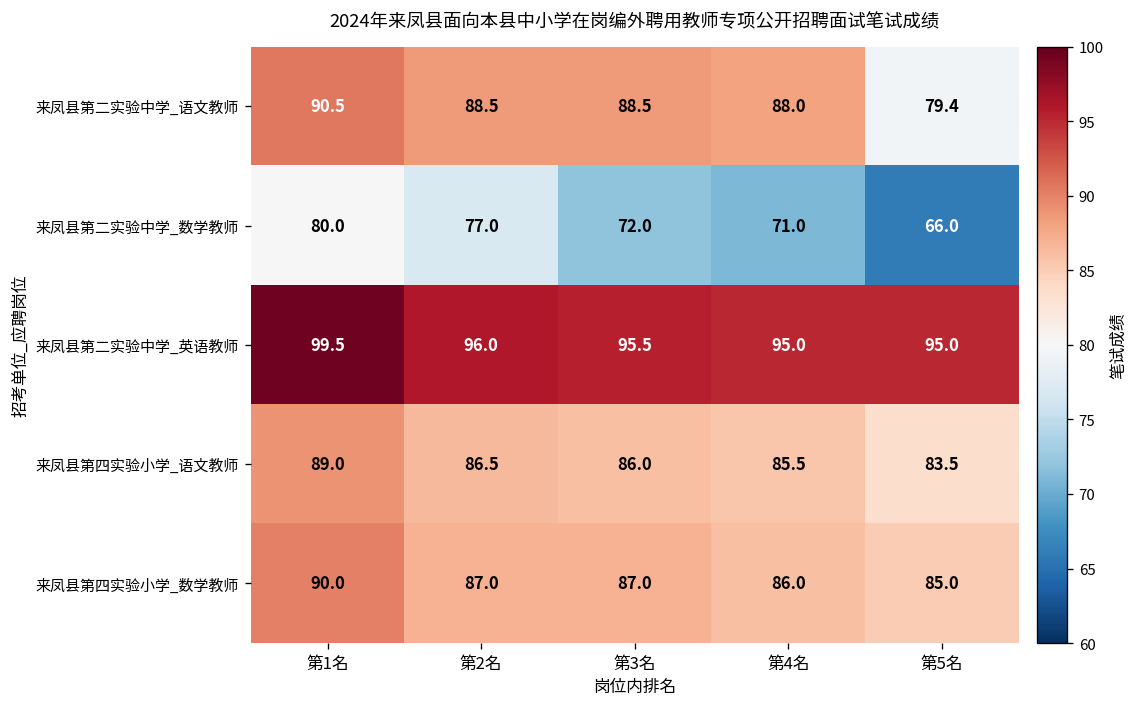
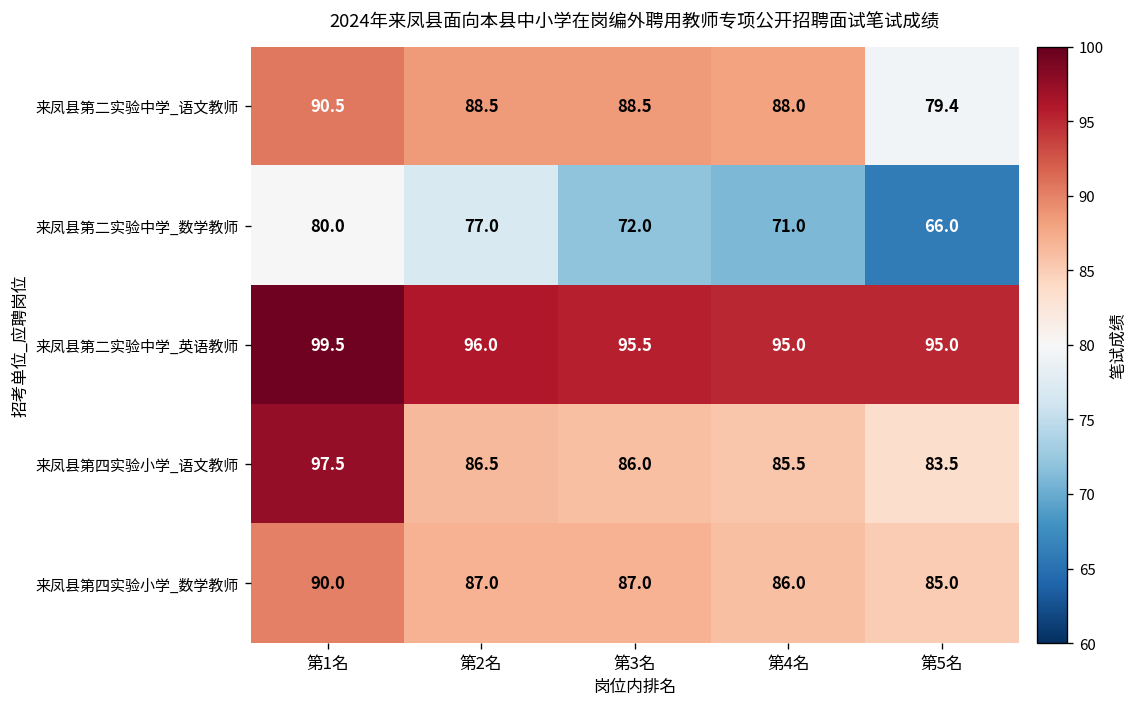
来凤县第四实验小学_语文教师, 第1名: 89.0 -> 97.5
